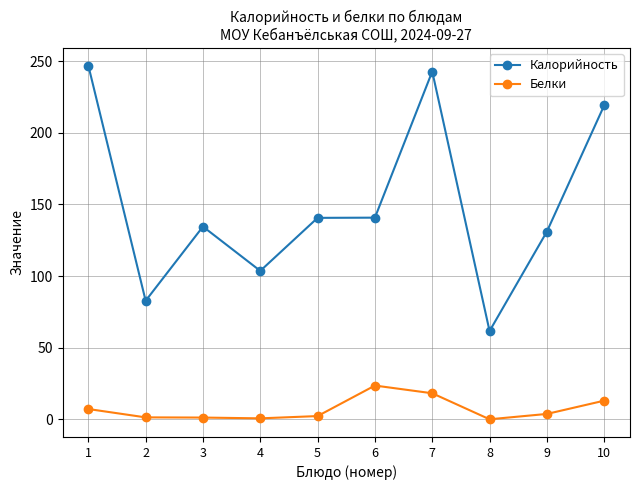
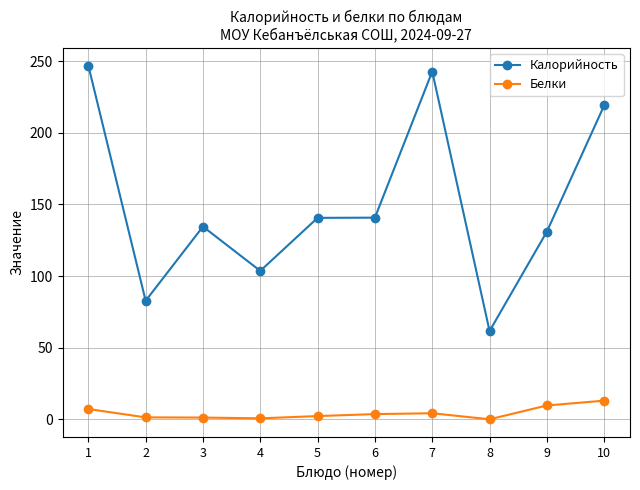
Белки, 6: 24 -> 4
Белки, 7: 18 -> 4
Белки, 9: 4 -> 10
